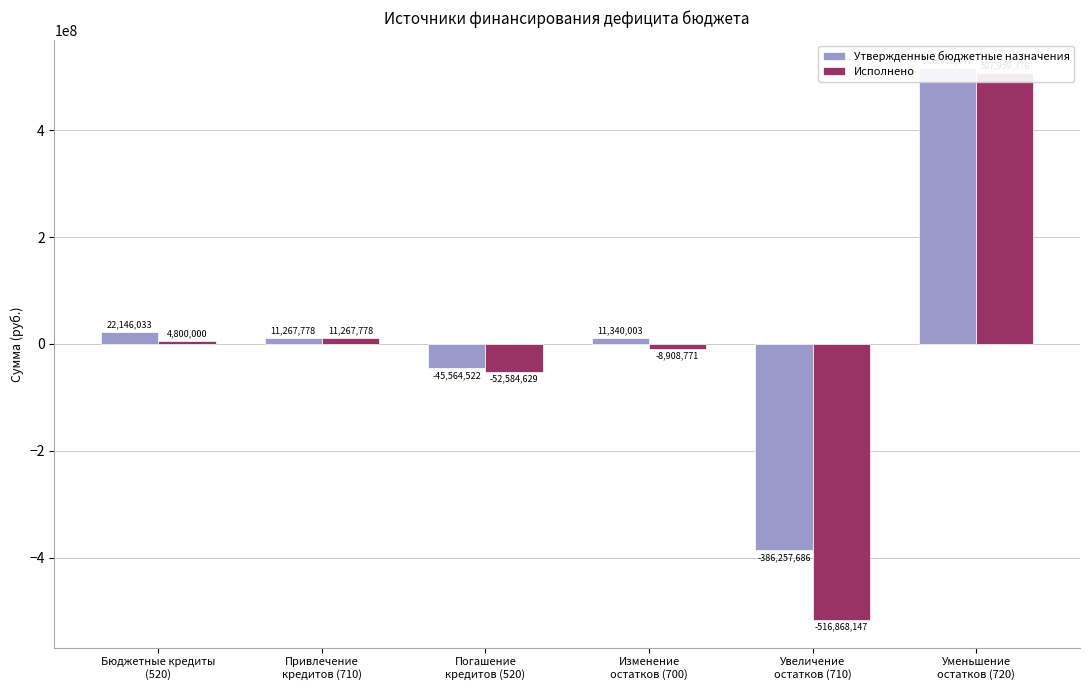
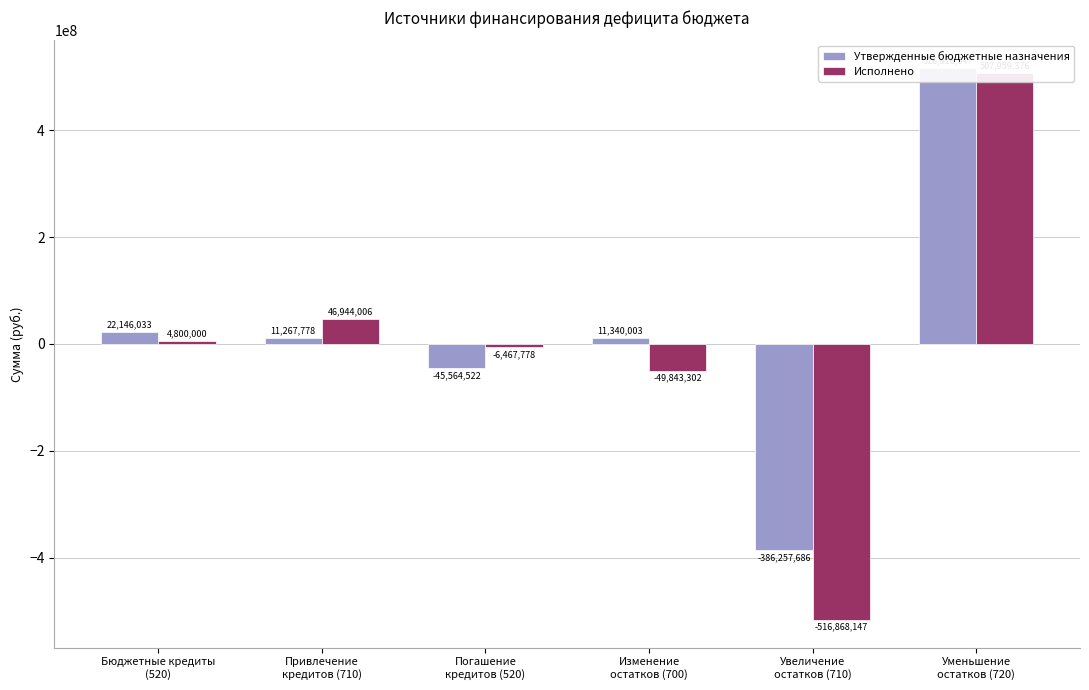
Исполнено, Привлечение кредитов (710): 11,267,778 -> 46,944,006
Исполнено, Погашение кредитов (520): -52,584,629 -> -6,467,778
Исполнено, Изменение остатков (700): -8,908,771 -> -49,843,302
